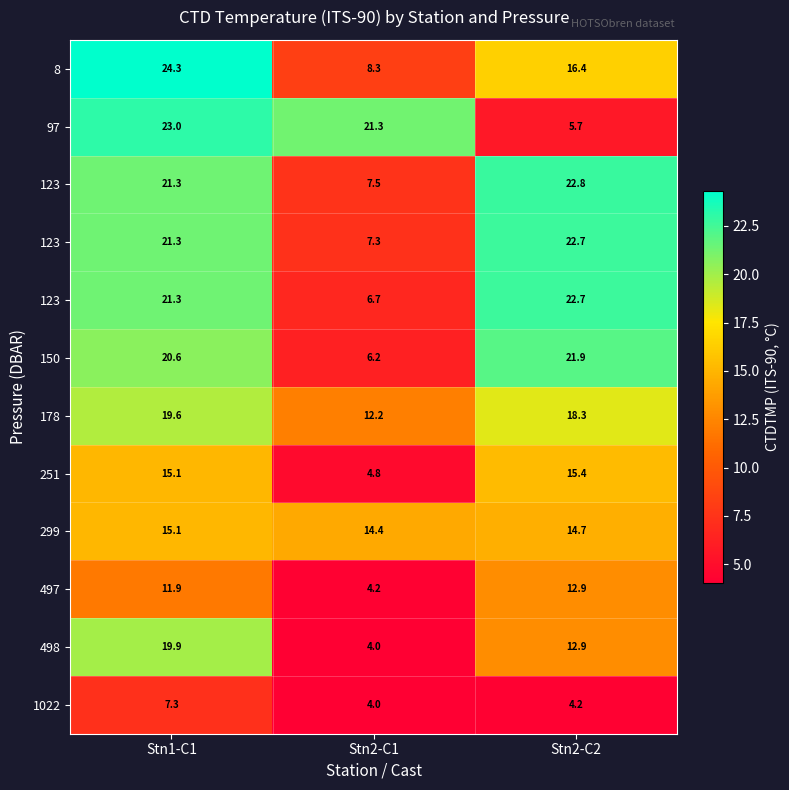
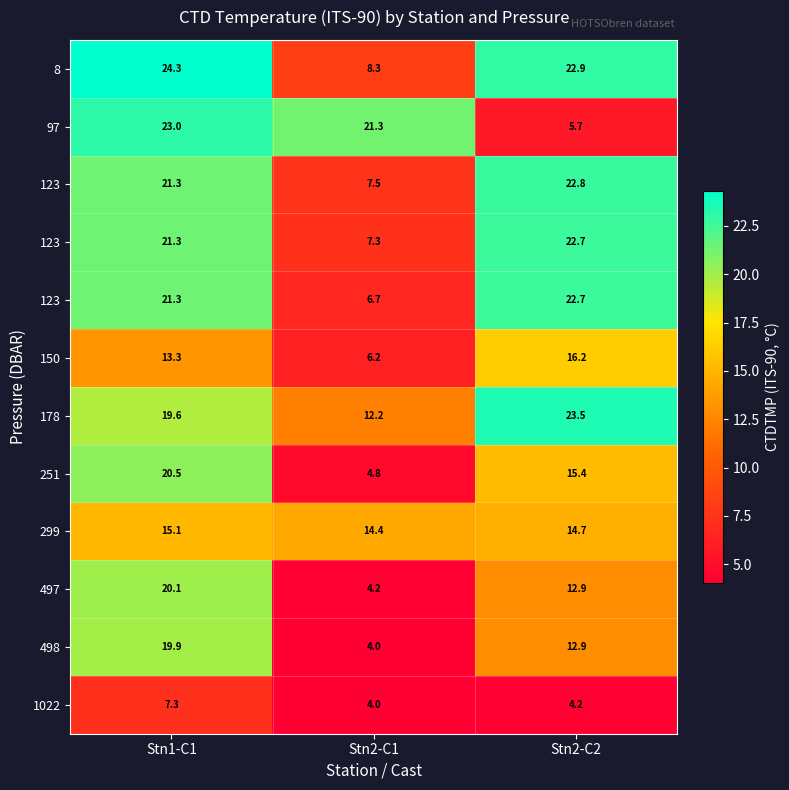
8, Stn2-C2: 16.4 -> 22.9
150, Stn1-C1: 20.6 -> 13.3
150, Stn2-C2: 21.9 -> 16.2
178, Stn2-C2: 18.3 -> 23.5
251, Stn1-C1: 15.1 -> 20.5
497, Stn1-C1: 11.9 -> 20.1
